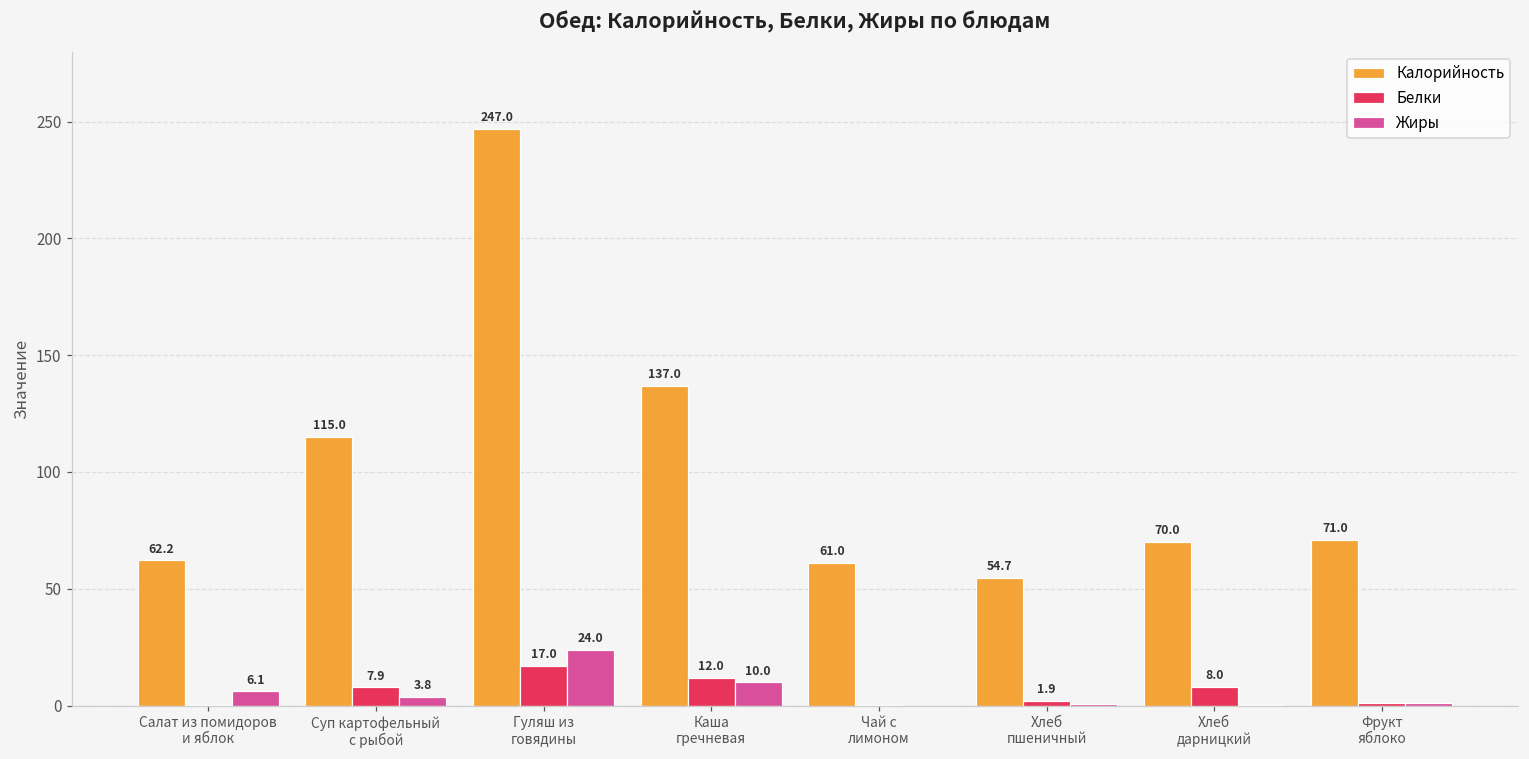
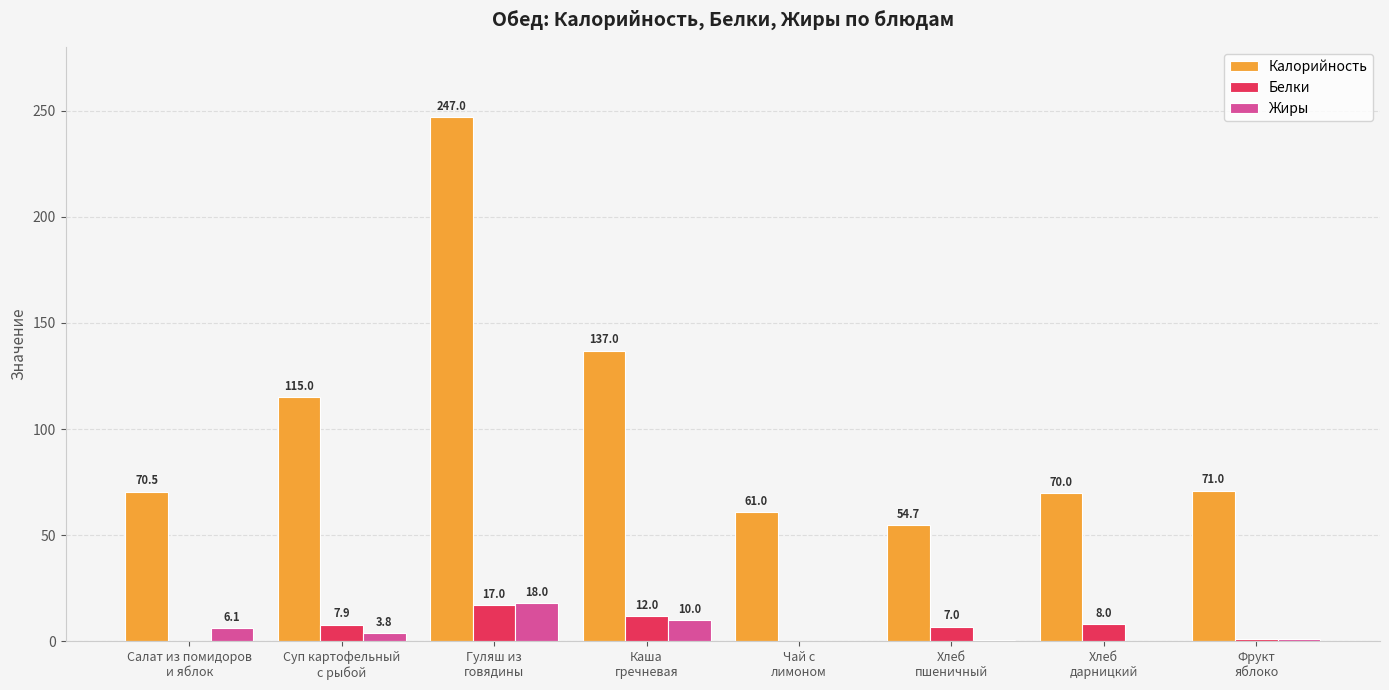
Калорийность, Салат из помидоров и яблок: 62.2 -> 70.5
Жиры, Гуляш из говядины: 24.0 -> 18.0
Белки, Хлеб пшеничный: 1.9 -> 7.0
